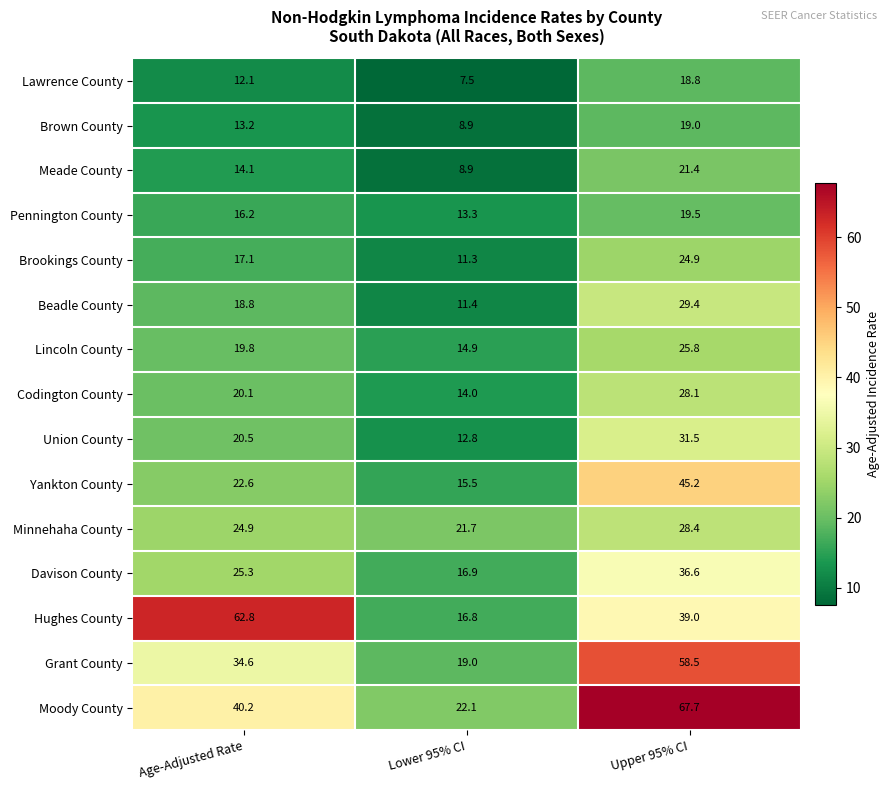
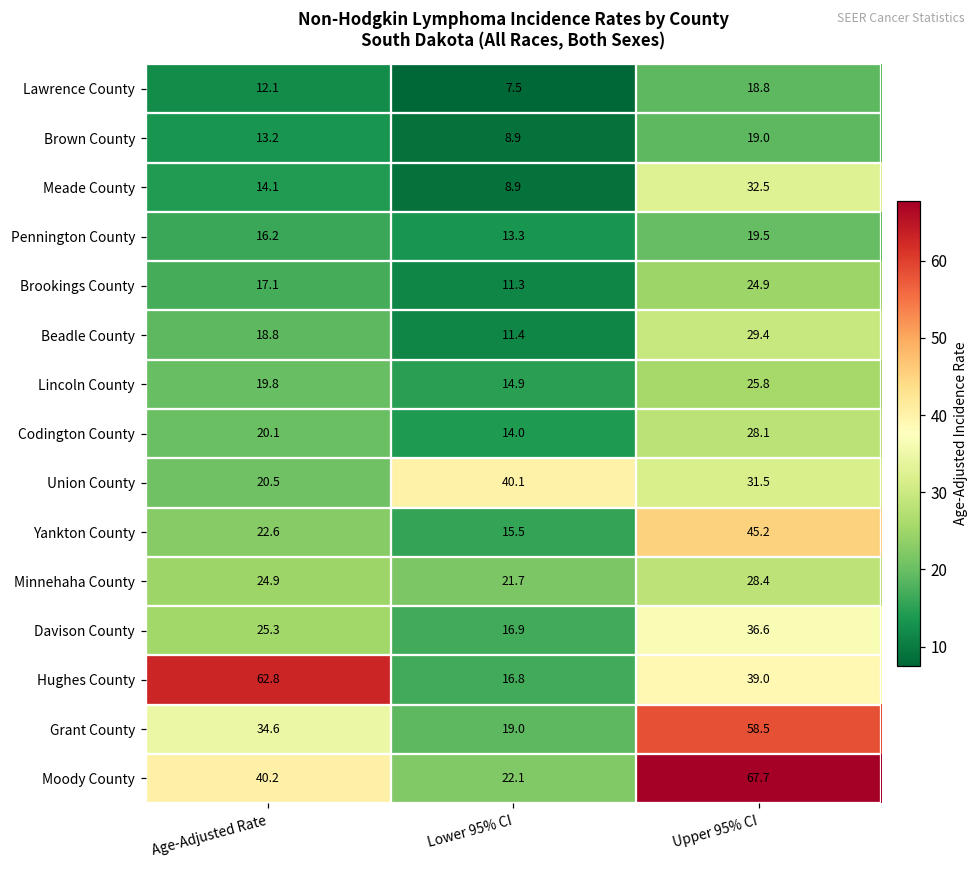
Meade County, Upper 95% CI: 21.4 -> 32.5
Union County, Lower 95% CI: 12.8 -> 40.1
